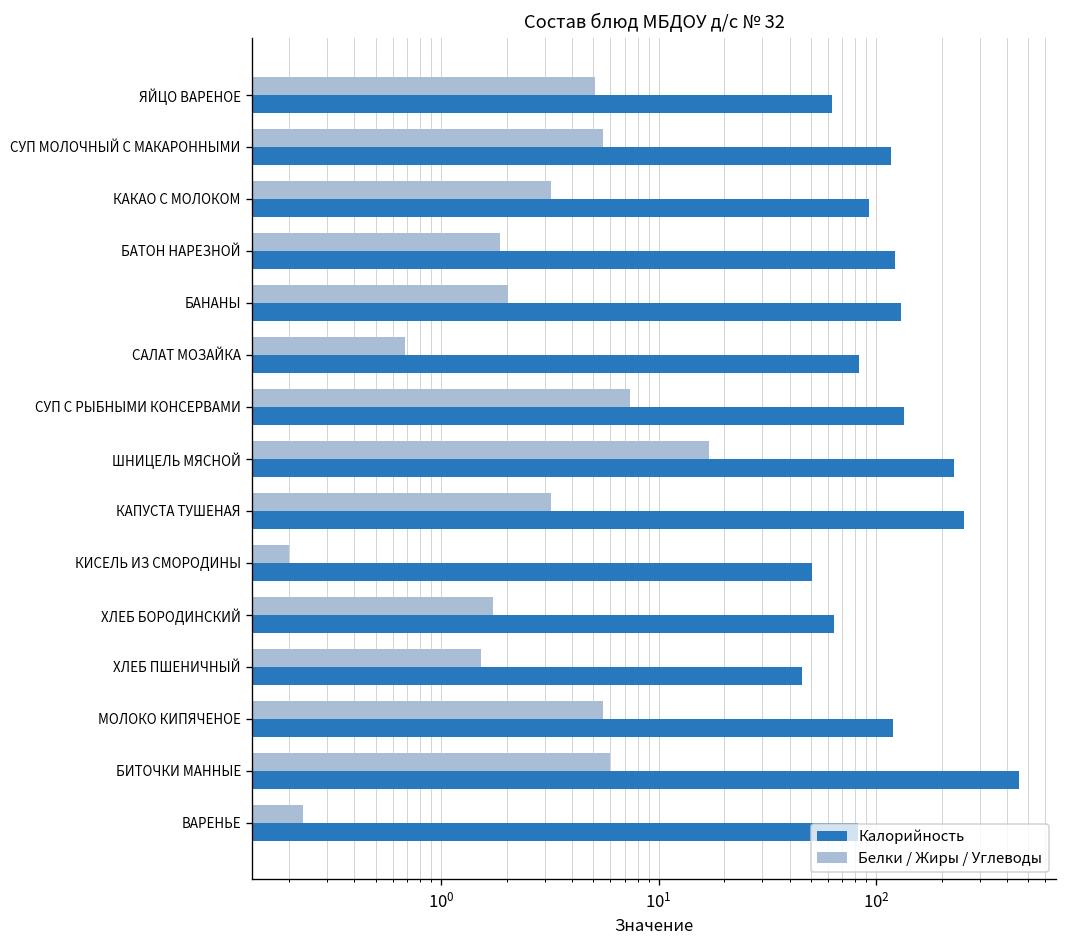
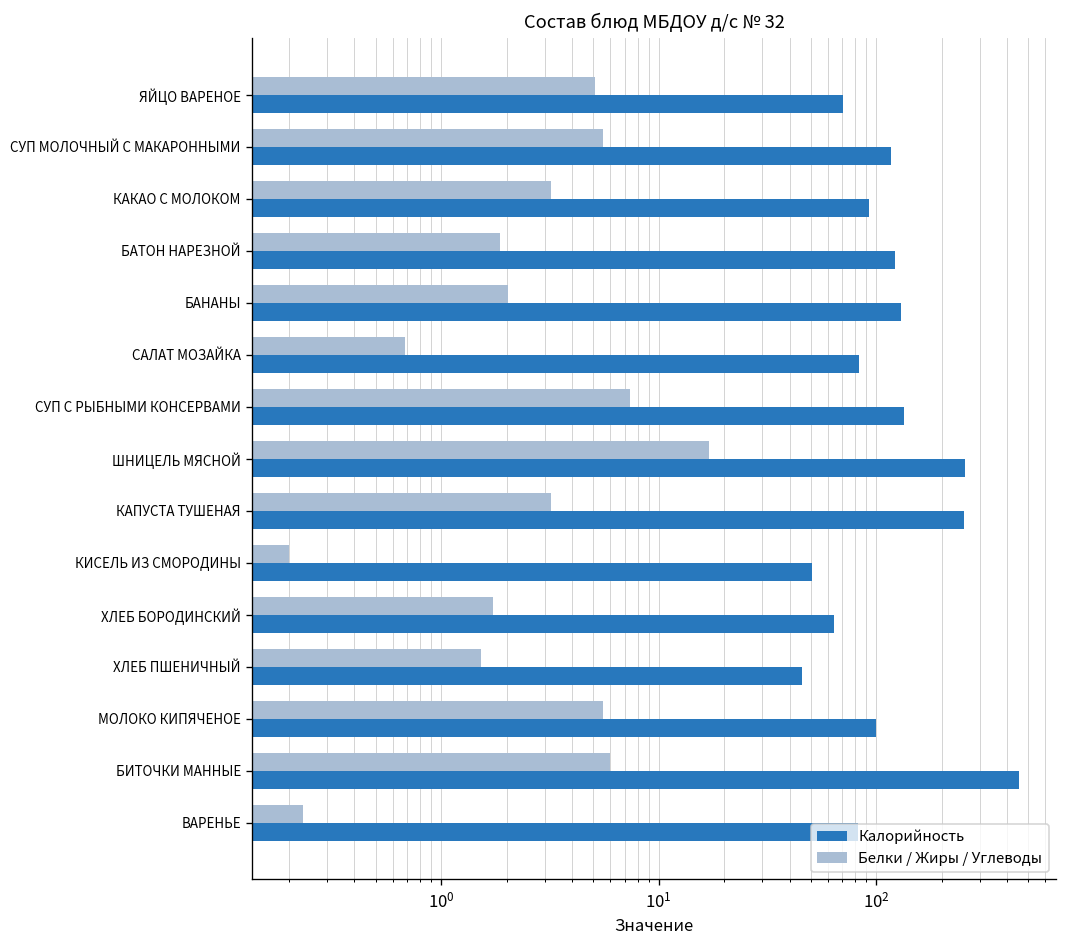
Калорийность, ЯЙЦО ВАРЕНОЕ: 63 -> 70
Калорийность, ШНИЦЕЛЬ МЯСНОЙ: 230 -> 260
Калорийность, МОЛОКО КИПЯЧЕНОЕ: 120 -> 100
